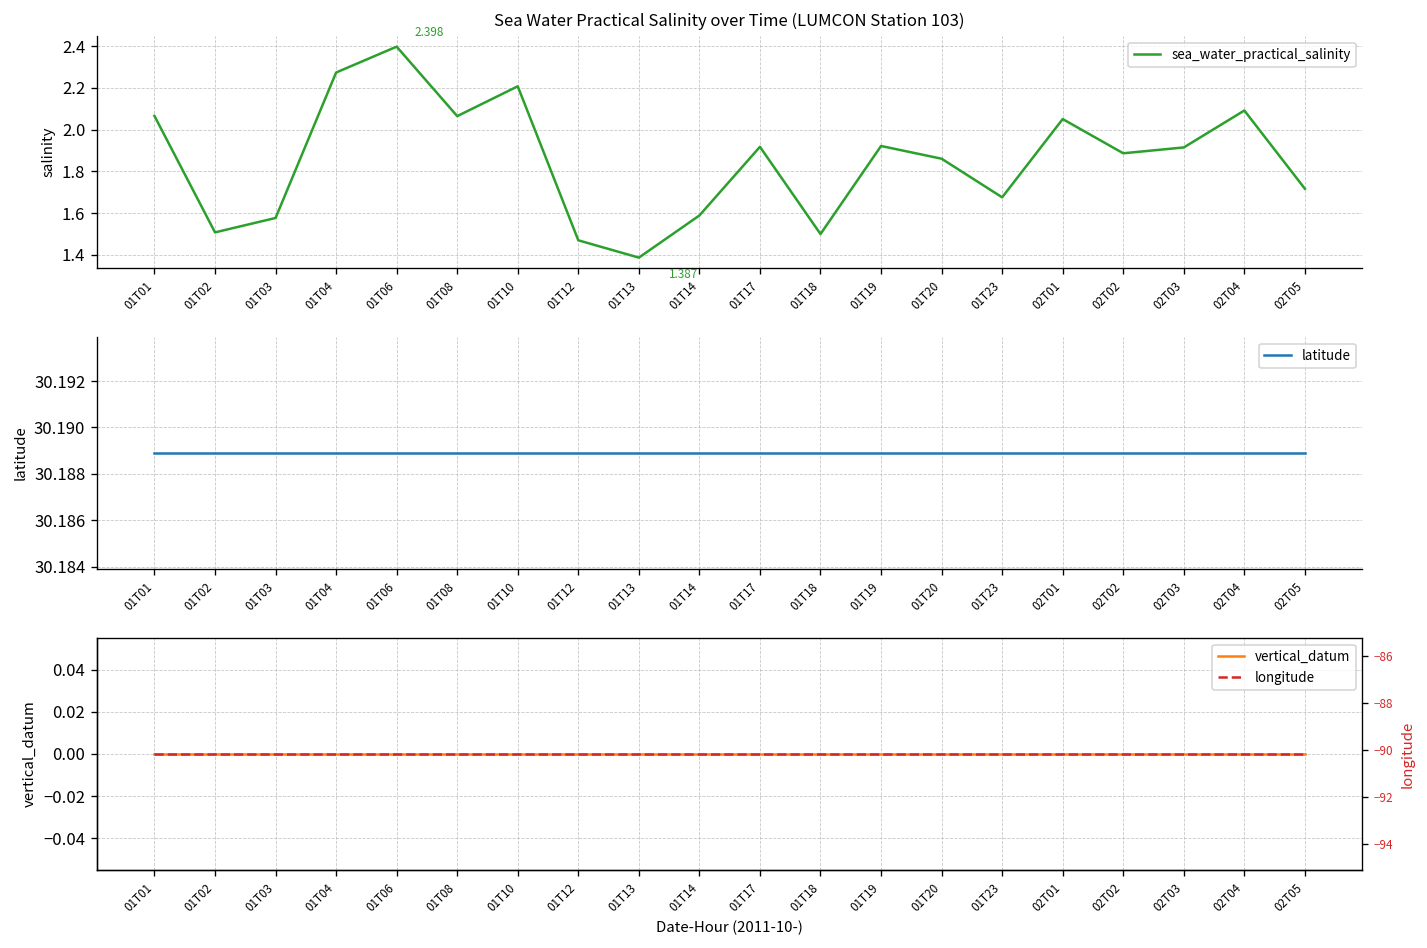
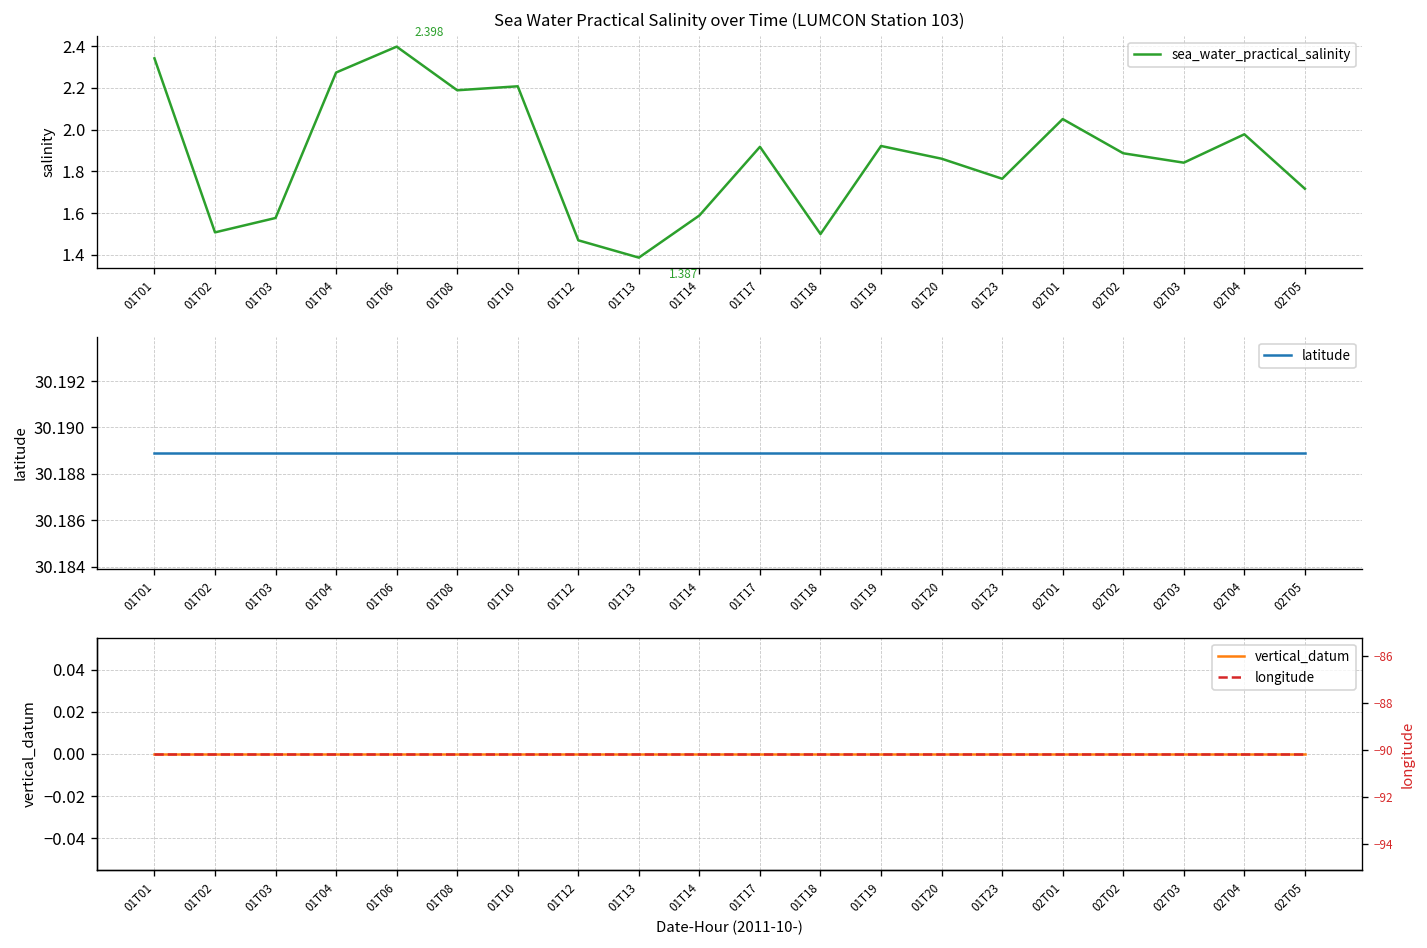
Sea Water Practical Salinity over Time (LUMCON Station 103), 01T01: 2.07 -> 2.34
Sea Water Practical Salinity over Time (LUMCON Station 103), 01T08: 2.07 -> 2.19
Sea Water Practical Salinity over Time (LUMCON Station 103), 01T23: 1.68 -> 1.77
Sea Water Practical Salinity over Time (LUMCON Station 103), 02T03: 1.92 -> 1.84
Sea Water Practical Salinity over Time (LUMCON Station 103), 02T04: 2.09 -> 1.98
